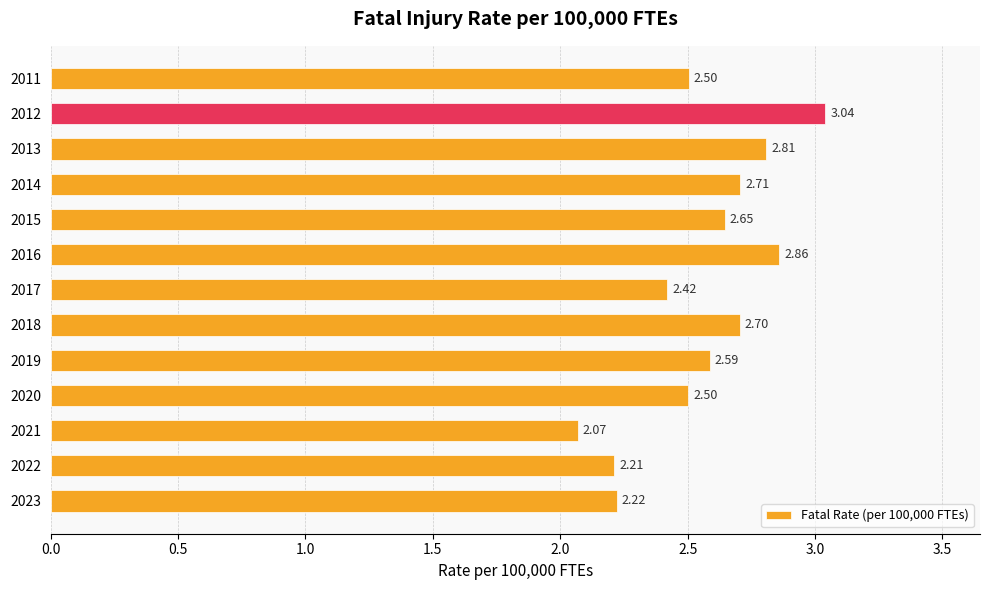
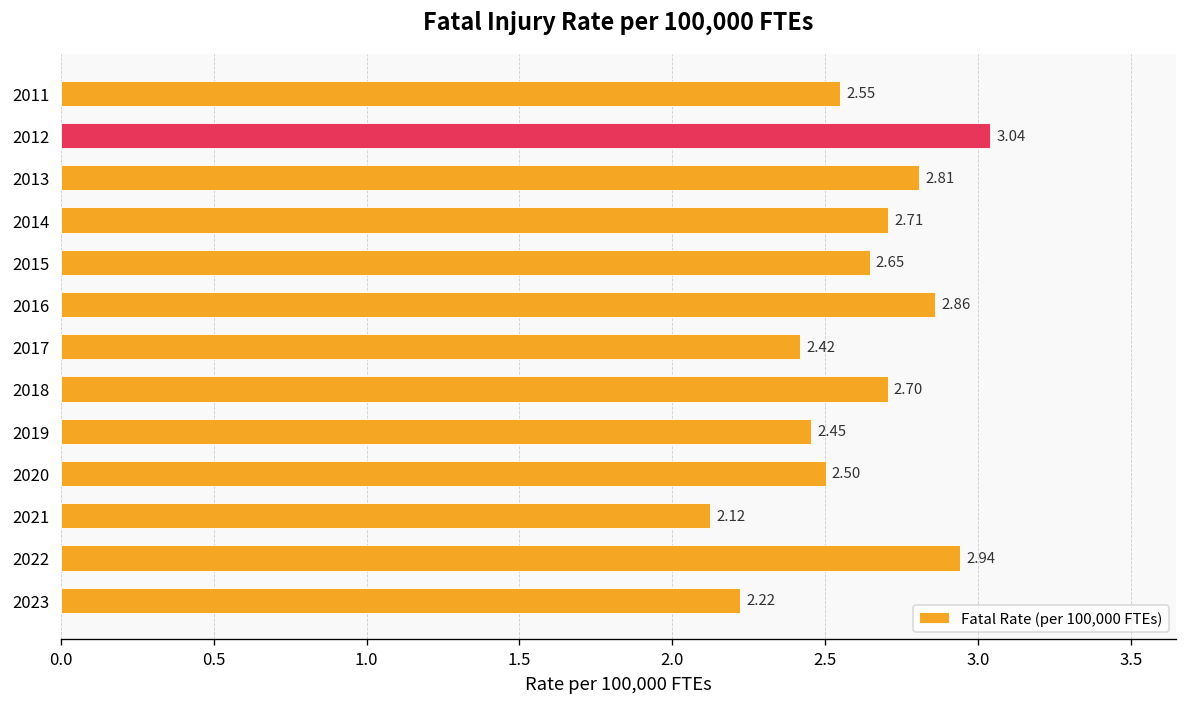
2011: 2.50 -> 2.55
2019: 2.59 -> 2.45
2021: 2.07 -> 2.12
2022: 2.21 -> 2.94
